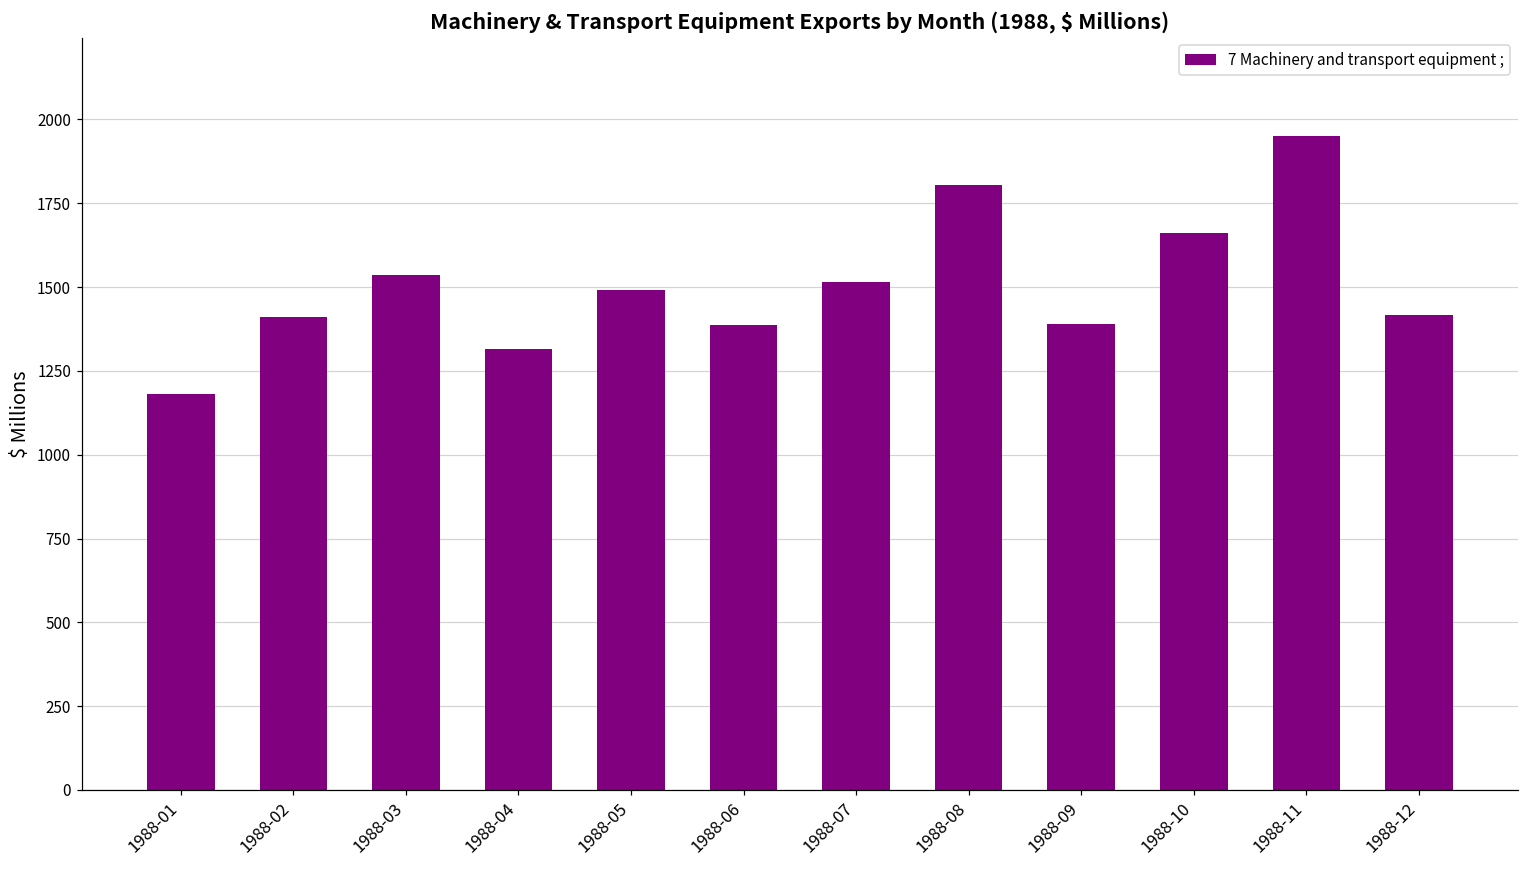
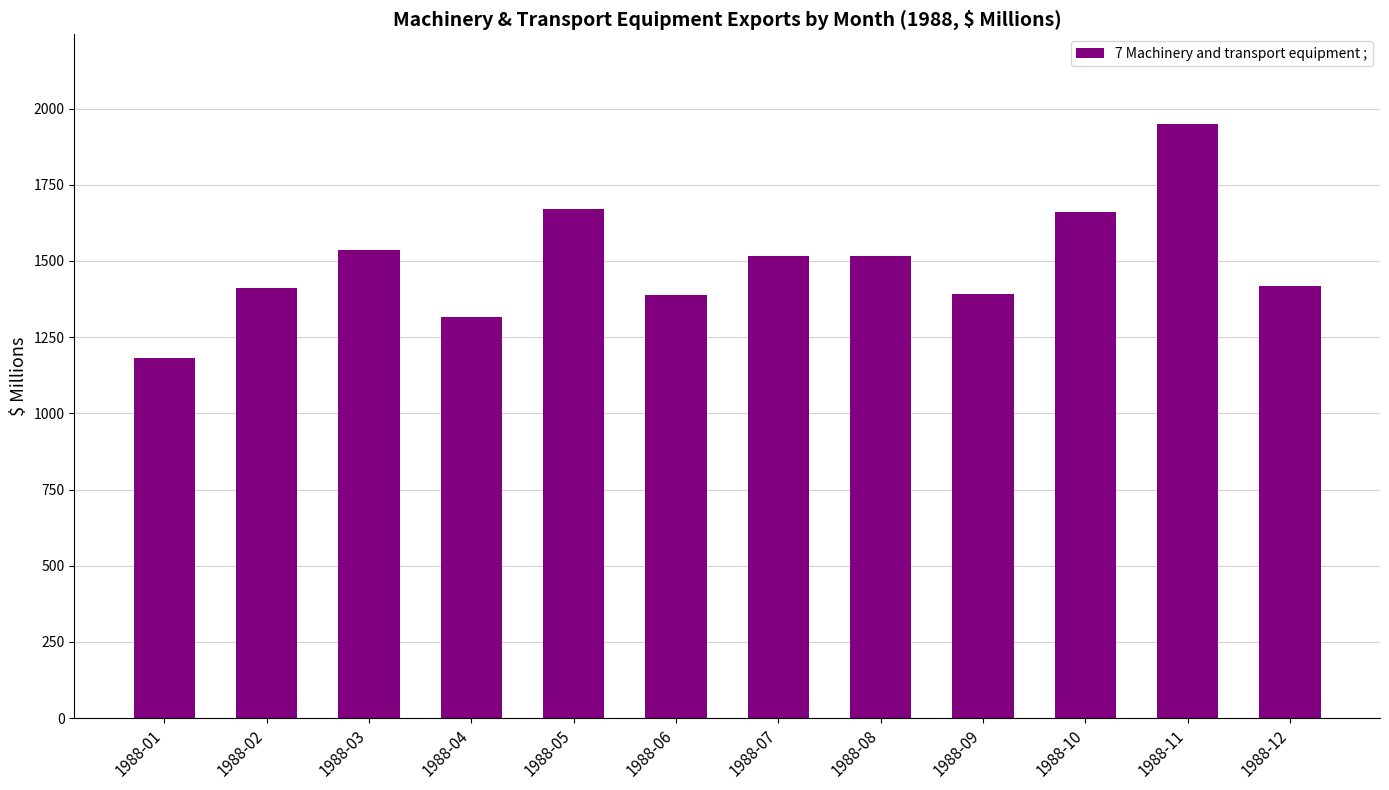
1988-05: 1490 -> 1670
1988-08: 1810 -> 1520
